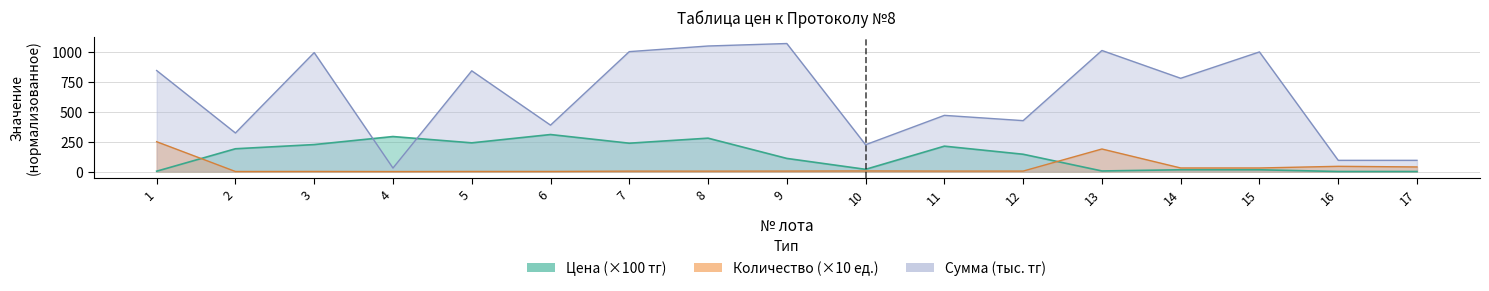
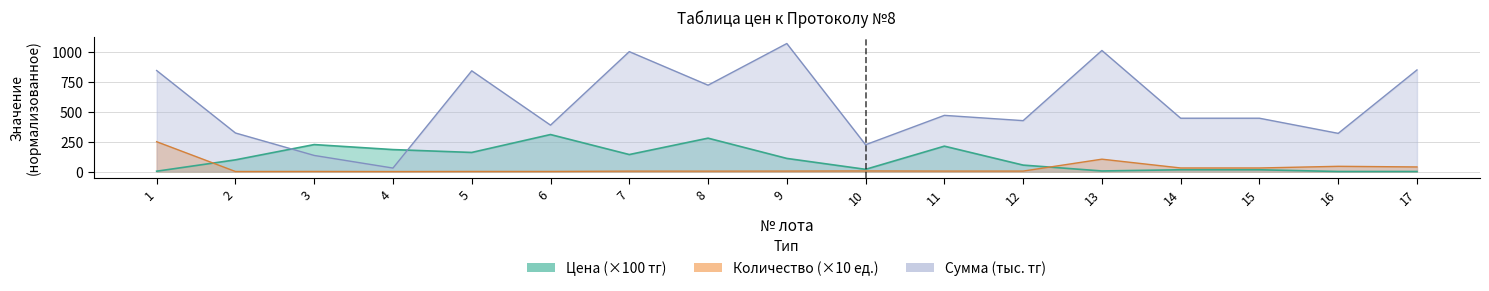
Цена (×100 тг), 2: 190 -> 100
Сумма (тыс. тг), 3: 1000 -> 140
Цена (×100 тг), 4: 290 -> 180
Цена (×100 тг), 5: 240 -> 160
Цена (×100 тг), 7: 240 -> 140
Сумма (тыс. тг), 8: 1050 -> 720
Цена (×100 тг), 12: 140 -> 50
Количество (×10 ед.), 13: 190 -> 100
Сумма (тыс. тг), 14: 780 -> 450
Сумма (тыс. тг), 15: 1000 -> 450
Сумма (тыс. тг), 16: 90 -> 320
Сумма (тыс. тг), 17: 90 -> 850
